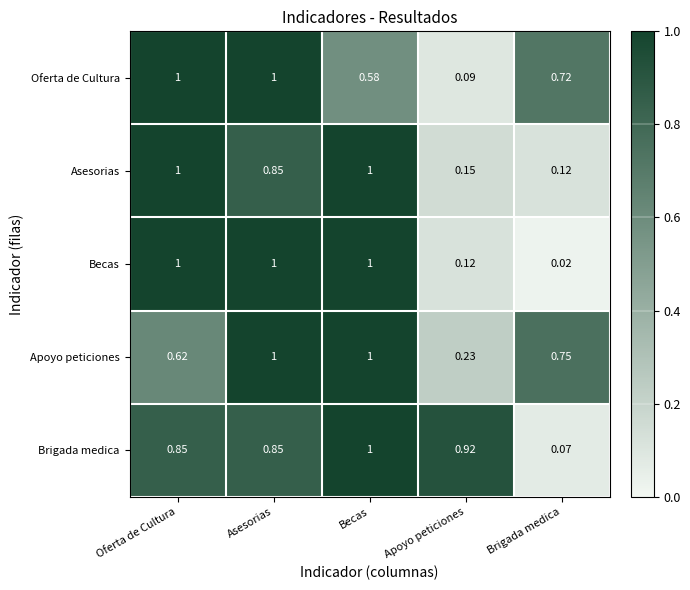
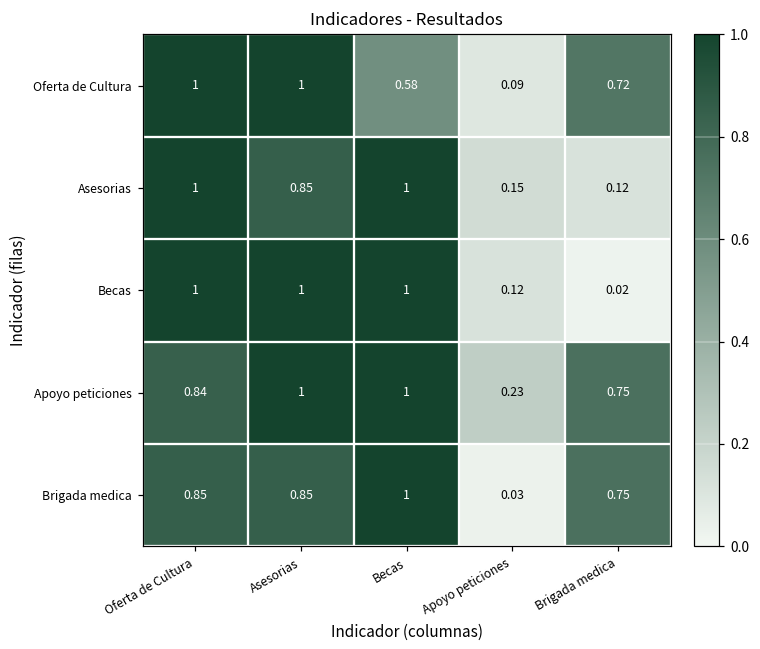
Apoyo peticiones, Oferta de Cultura: 0.62 -> 0.84
Brigada medica, Apoyo peticiones: 0.92 -> 0.03
Brigada medica, Brigada medica: 0.07 -> 0.75
